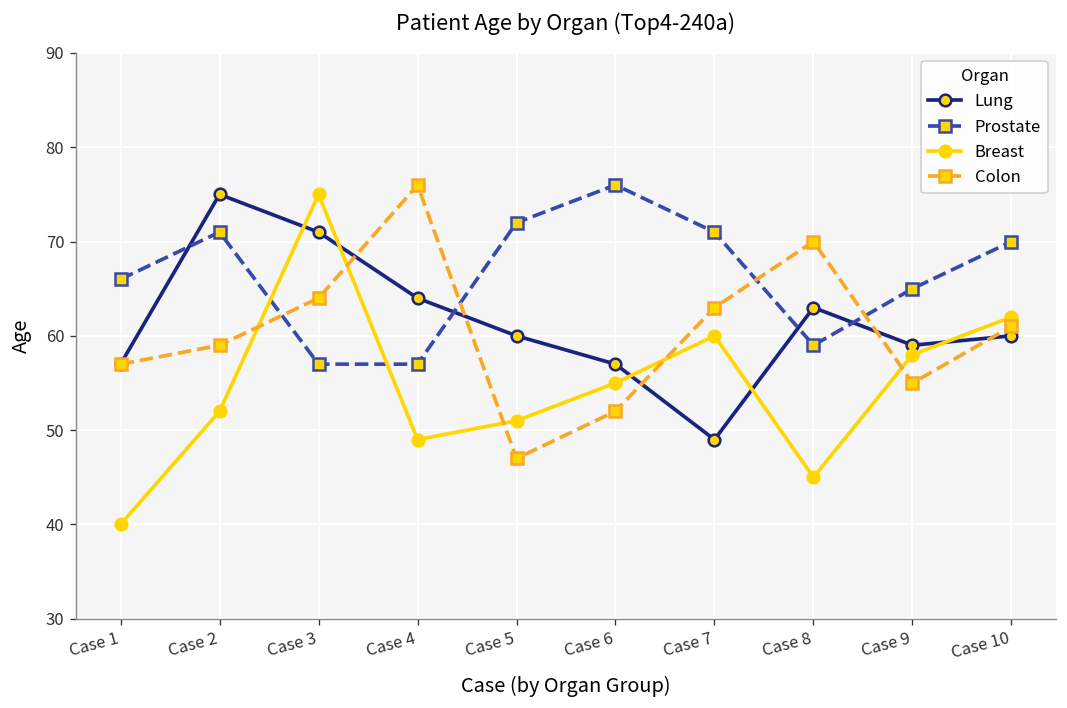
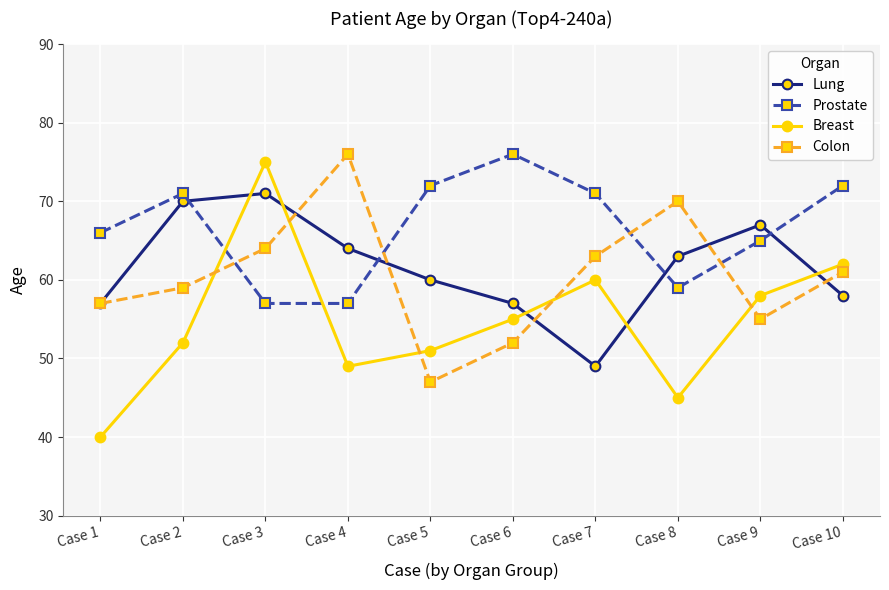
Lung, Case 2: 75 -> 70
Lung, Case 9: 59 -> 67
Lung, Case 10: 60 -> 58
Prostate, Case 10: 70 -> 72
